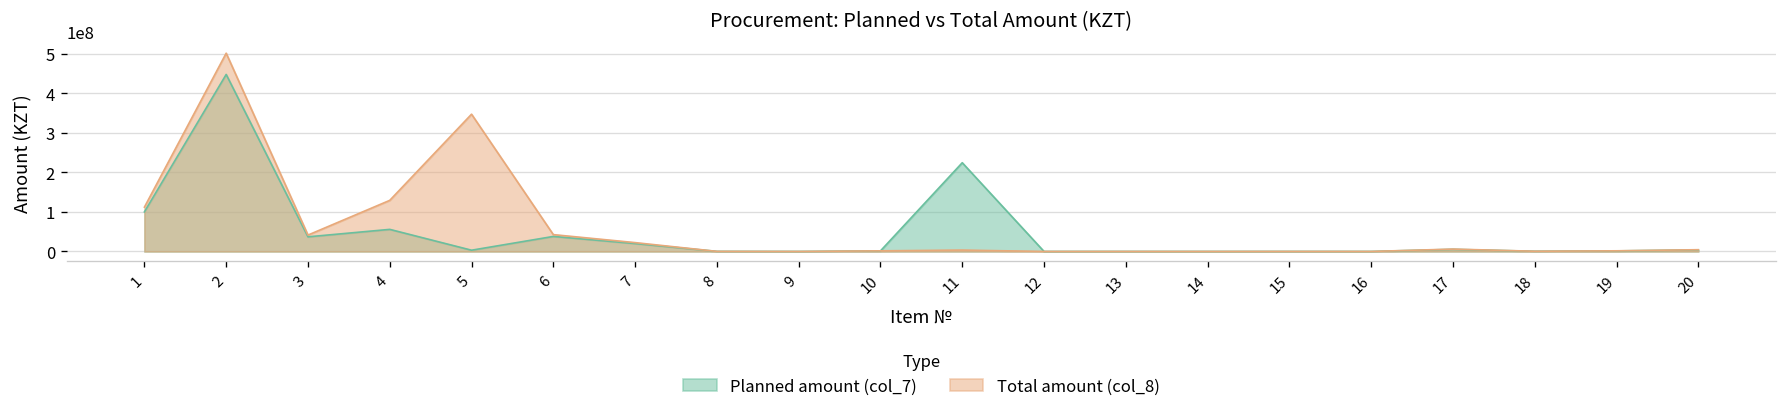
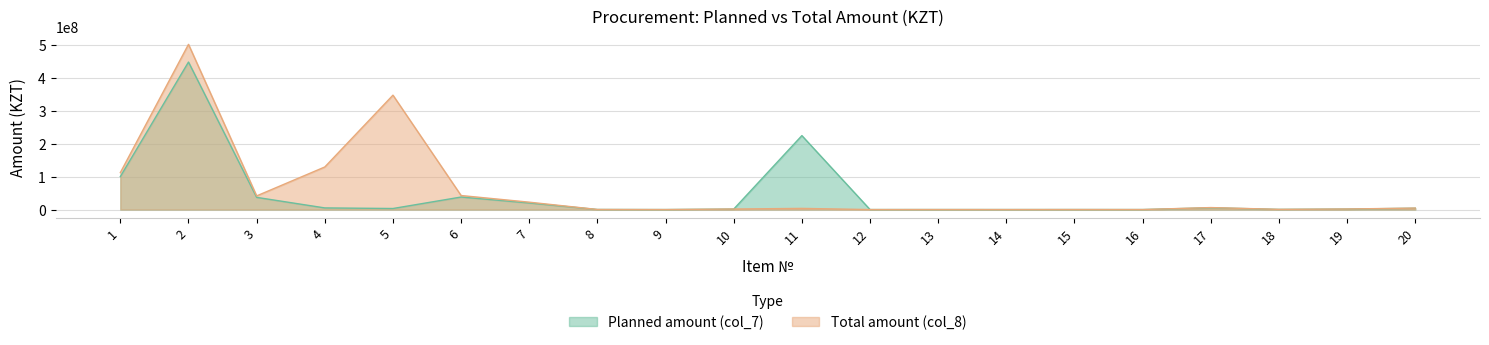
Planned amount (col_7), 4: 60000000 -> 10000000
